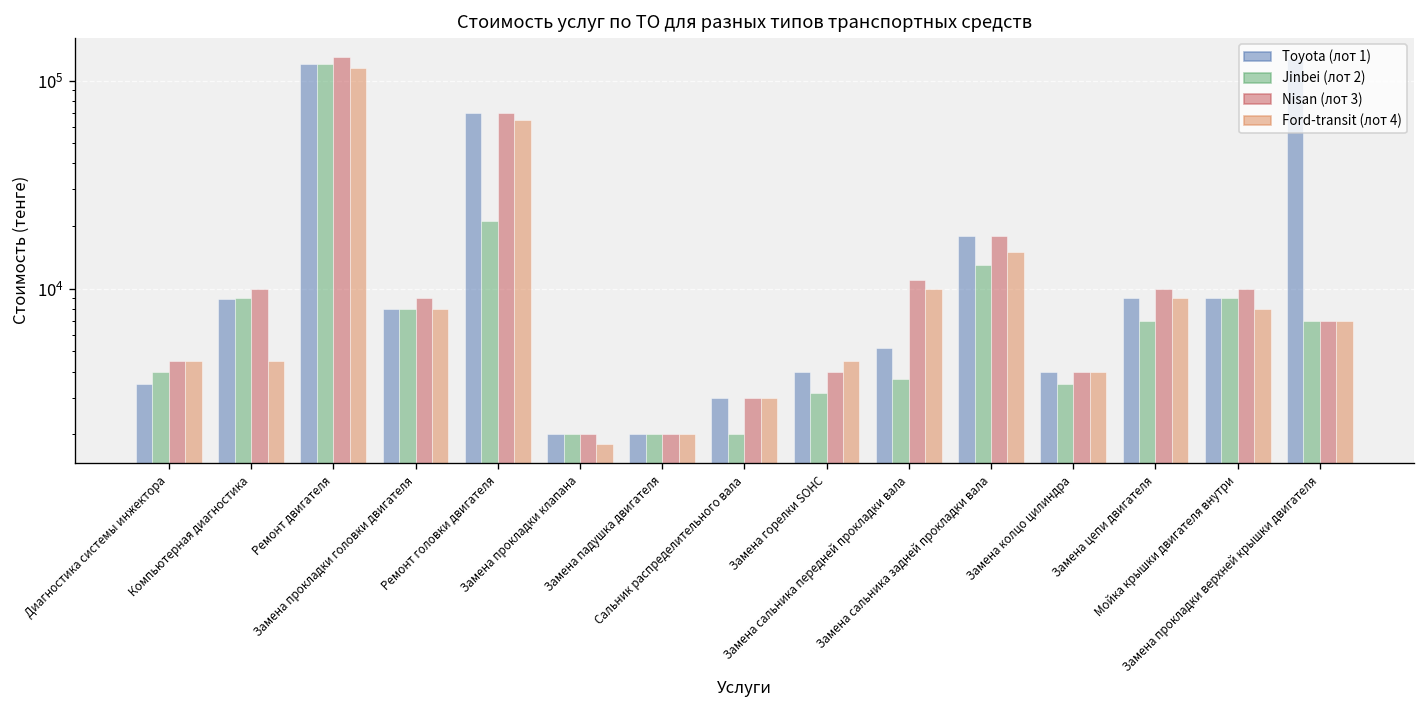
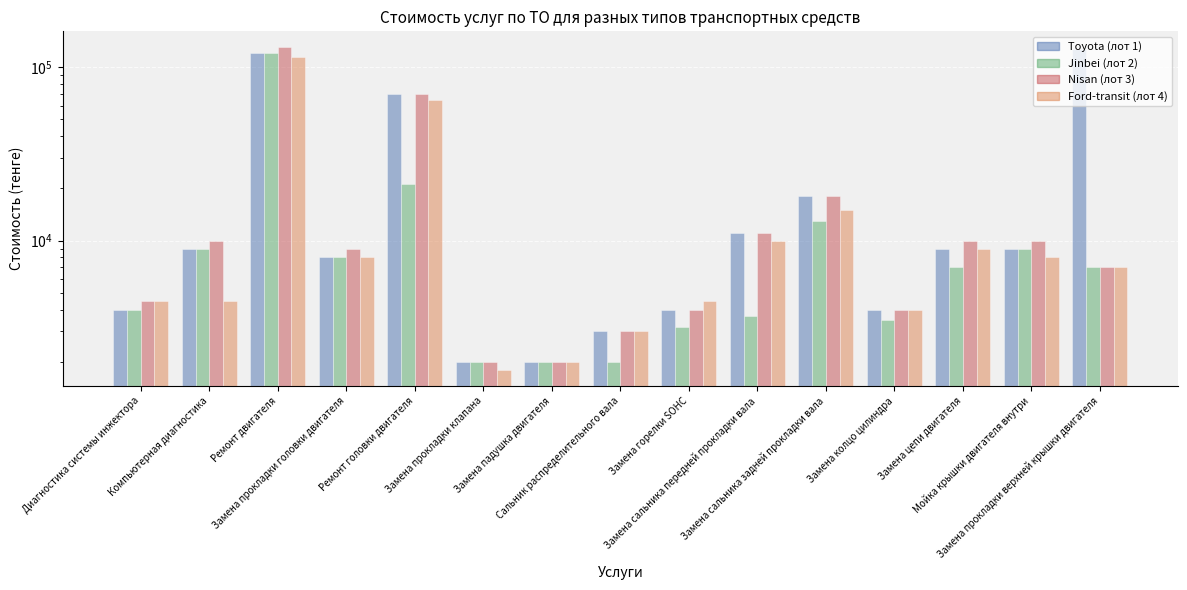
Toyota (лот 1), Диагностика системы инжектора: 3500 -> 4000
Toyota (лот 1), Замена сальника передней прокладки вала: 5200 -> 11000
